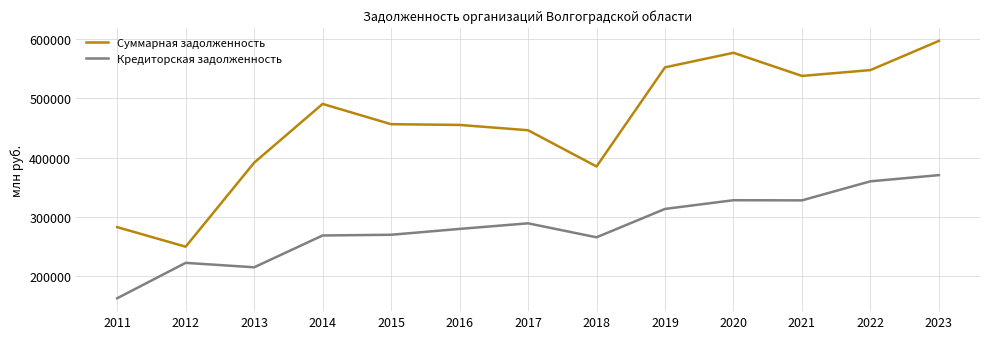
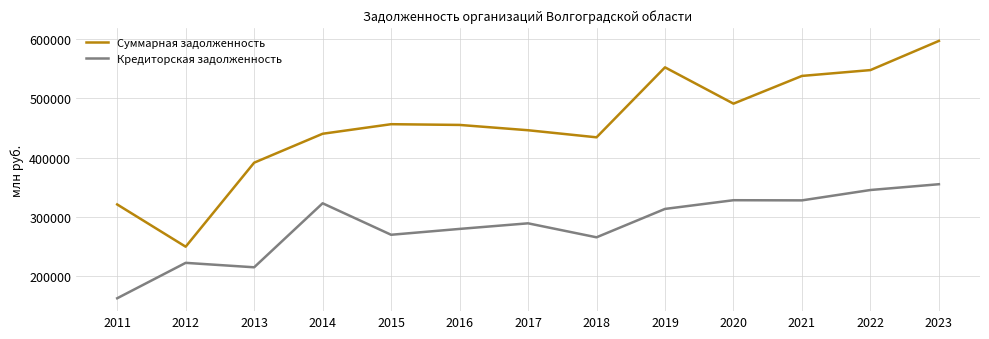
Суммарная задолженность, 2011: 280000 -> 320000
Суммарная задолженность, 2014: 490000 -> 440000
Кредиторская задолженность, 2014: 270000 -> 320000
Суммарная задолженность, 2018: 390000 -> 430000
Суммарная задолженность, 2020: 580000 -> 490000
Кредиторская задолженность, 2022: 360000 -> 350000
Кредиторская задолженность, 2023: 370000 -> 360000
